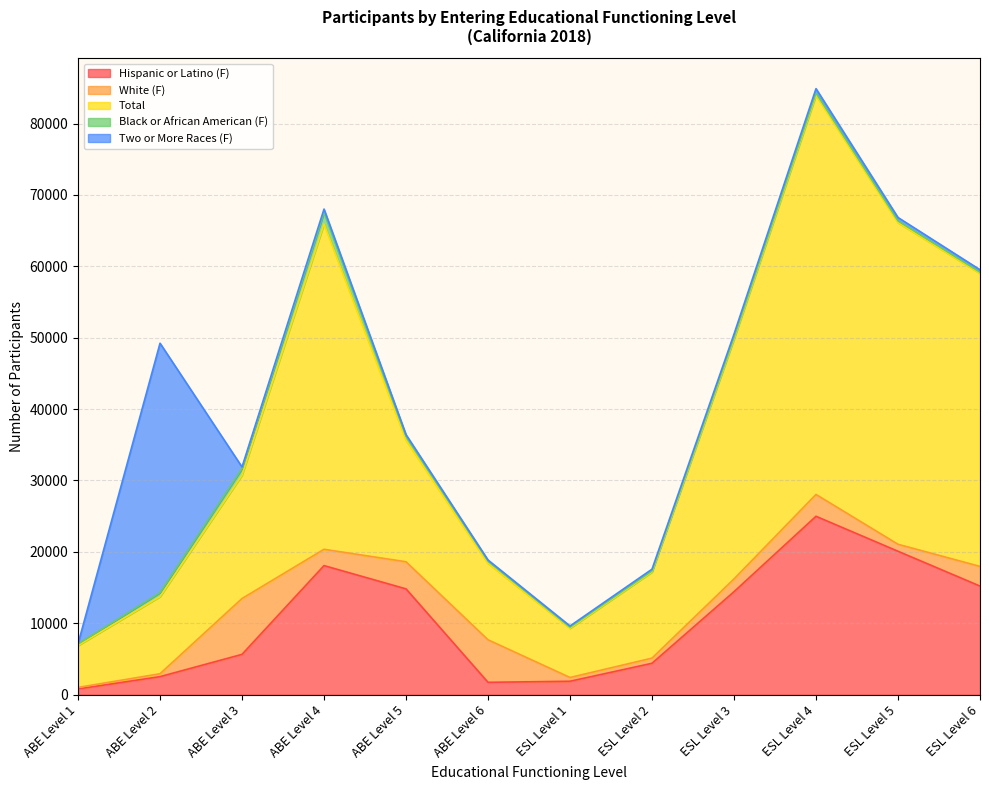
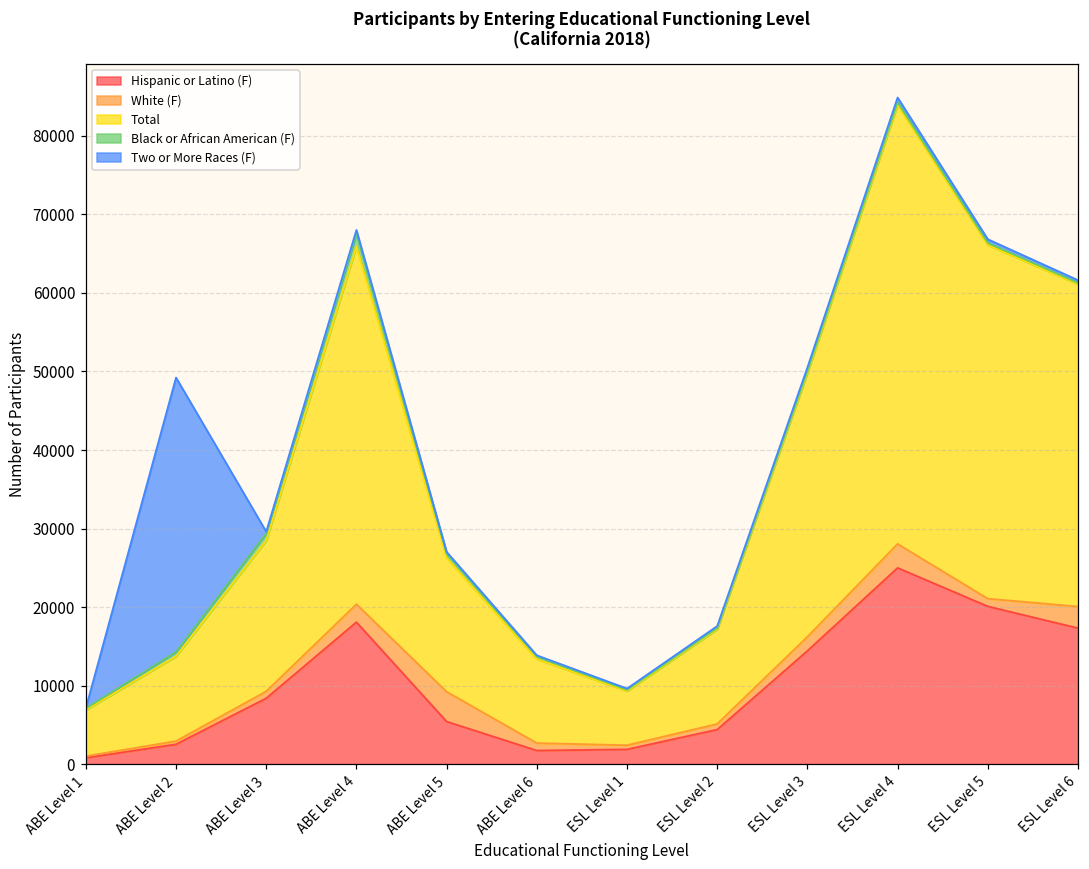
Hispanic or Latino (F), ABE Level 3: 6000 -> 8000
White (F), ABE Level 3: 8000 -> 1000
Total, ABE Level 3: 17000 -> 19000
Hispanic or Latino (F), ABE Level 5: 15000 -> 5000
White (F), ABE Level 6: 6000 -> 1000
Hispanic or Latino (F), ESL Level 6: 15000 -> 17000
